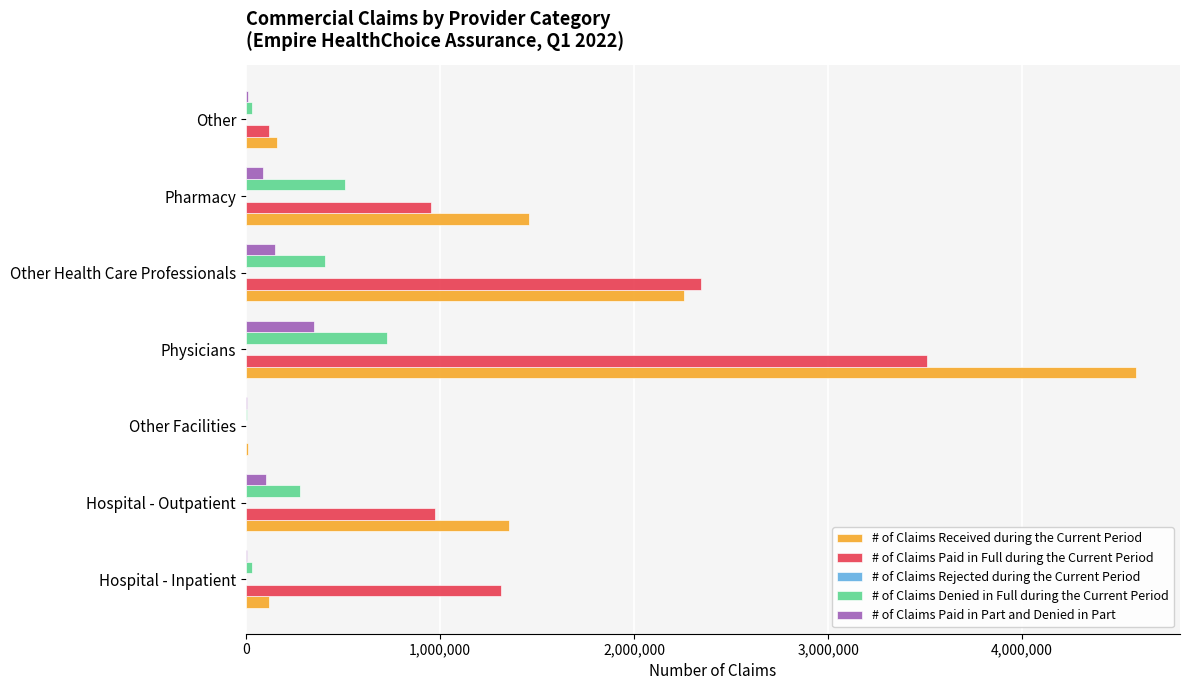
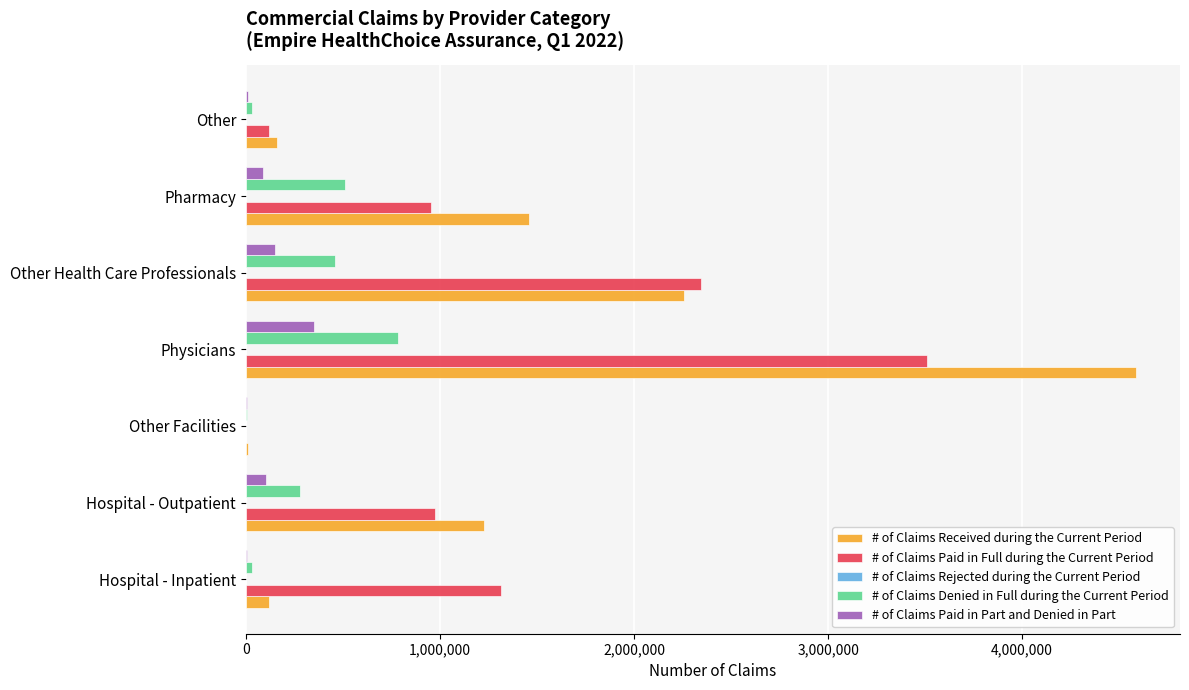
# of Claims Denied in Full during the Current Period, Other Health Care Professionals: 410,000 -> 460,000
# of Claims Denied in Full during the Current Period, Physicians: 730,000 -> 780,000
# of Claims Received during the Current Period, Hospital - Outpatient: 1,350,000 -> 1,230,000
